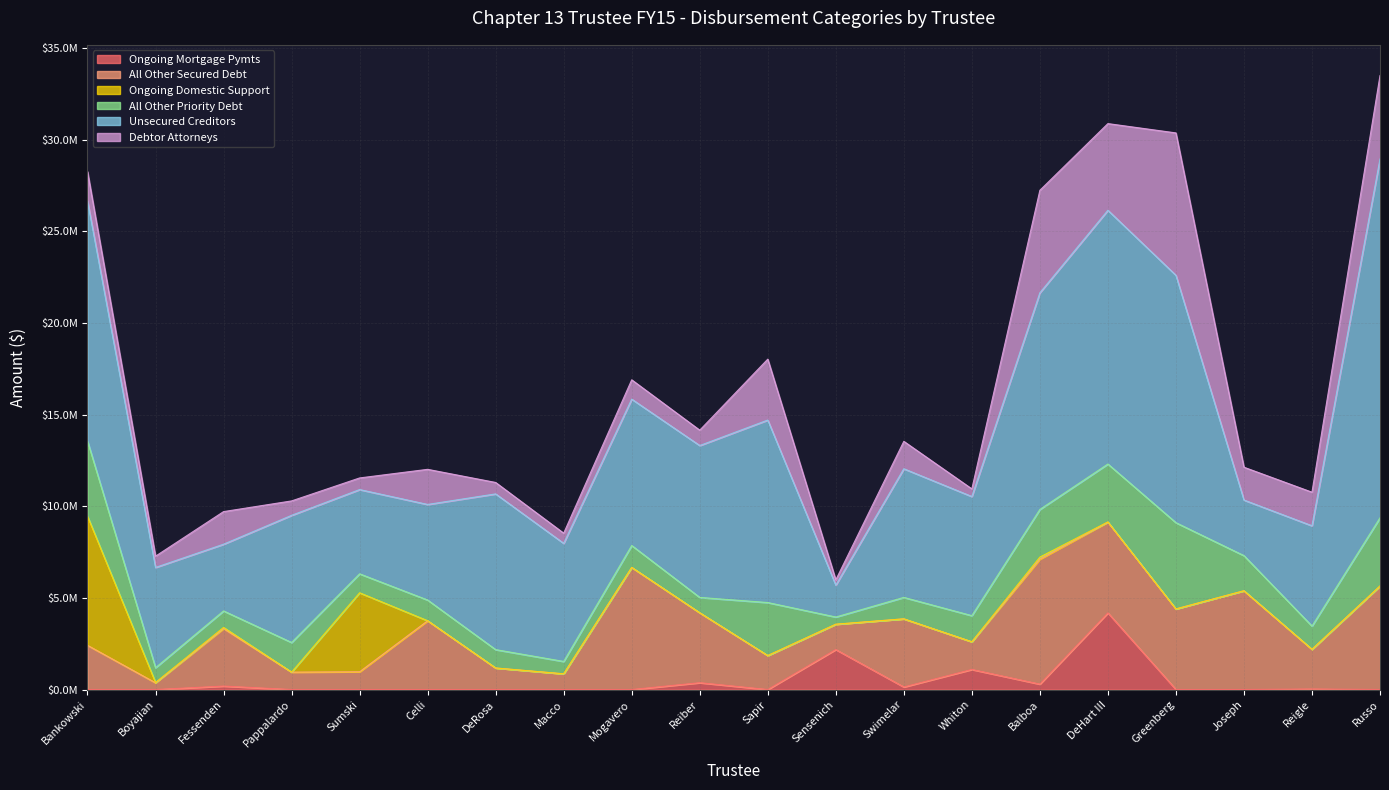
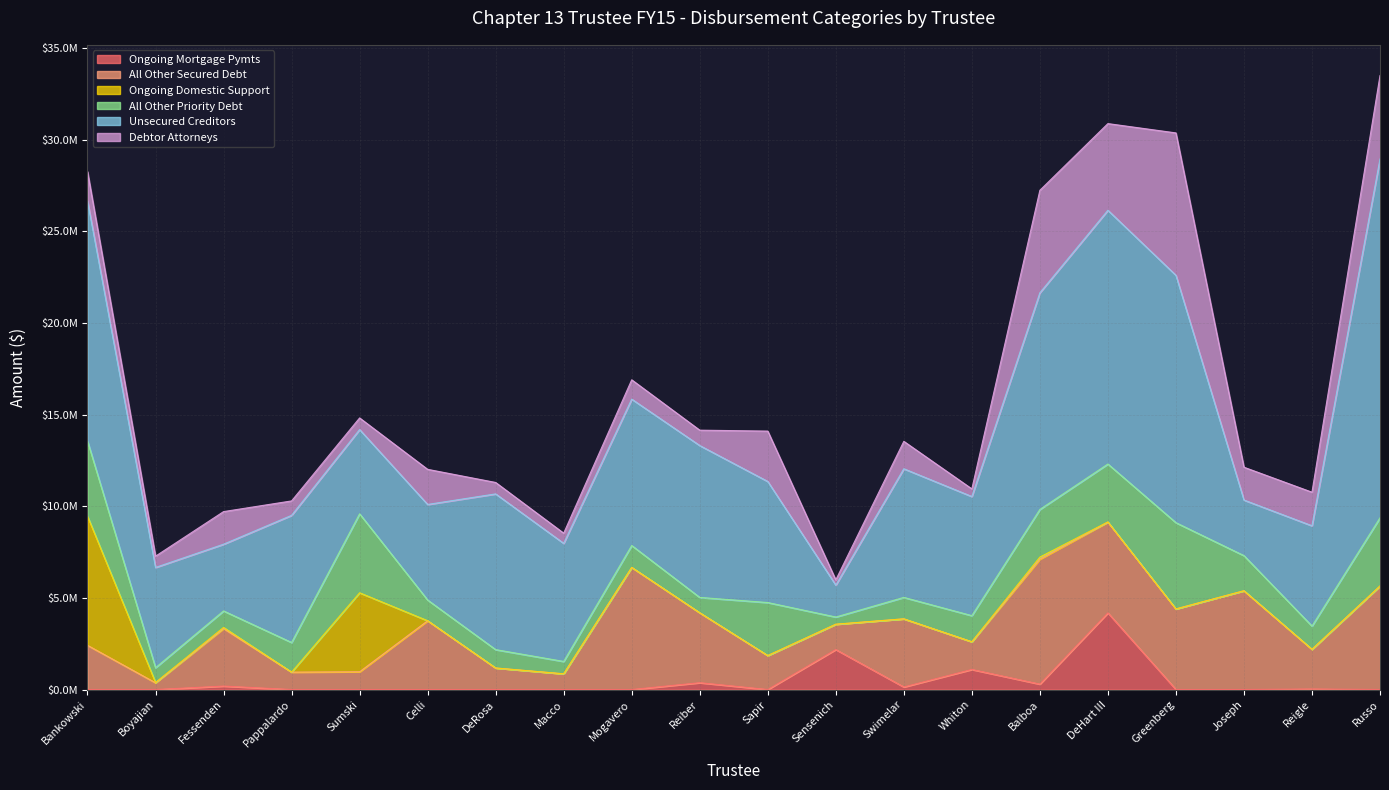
All Other Priority Debt, Sumski: $1000000 -> $4300000
Unsecured Creditors, Sapir: $10000000 -> $6600000
Debtor Attorneys, Sapir: $3300000 -> $2700000
